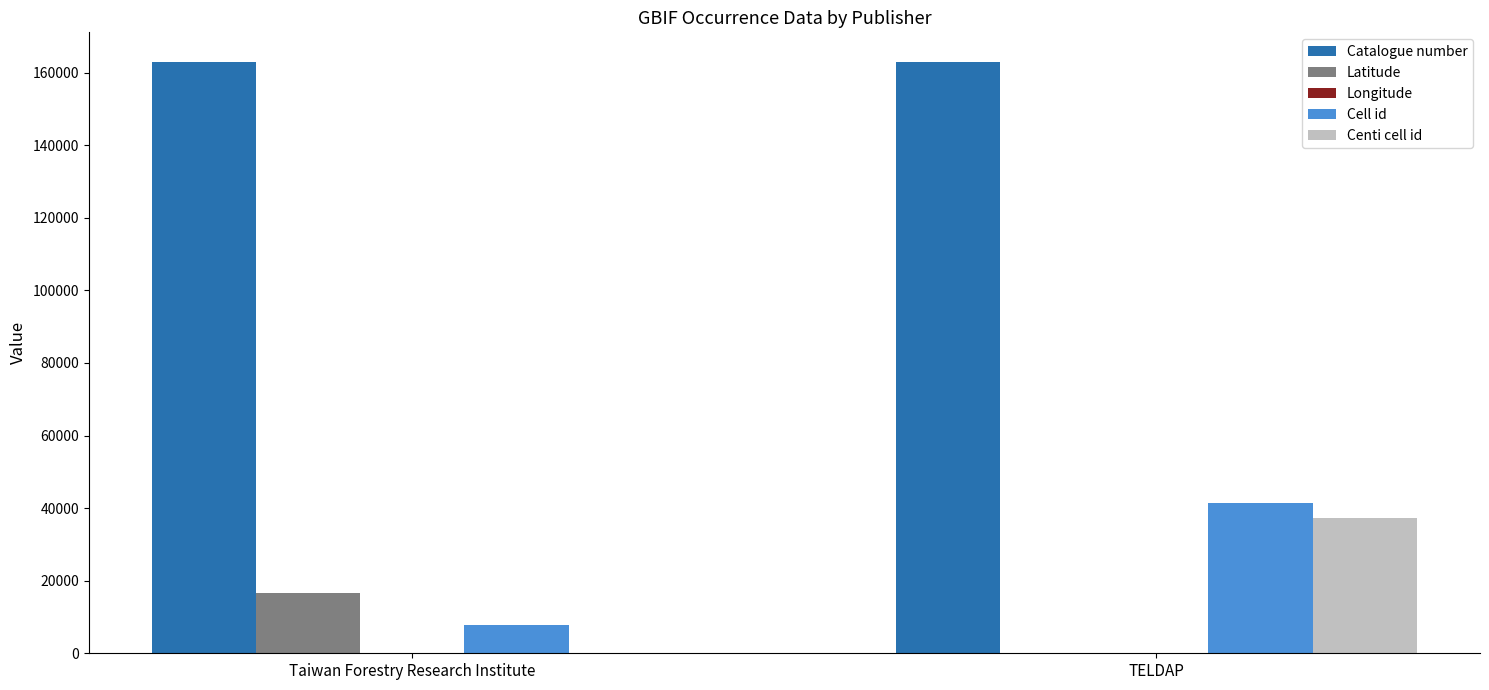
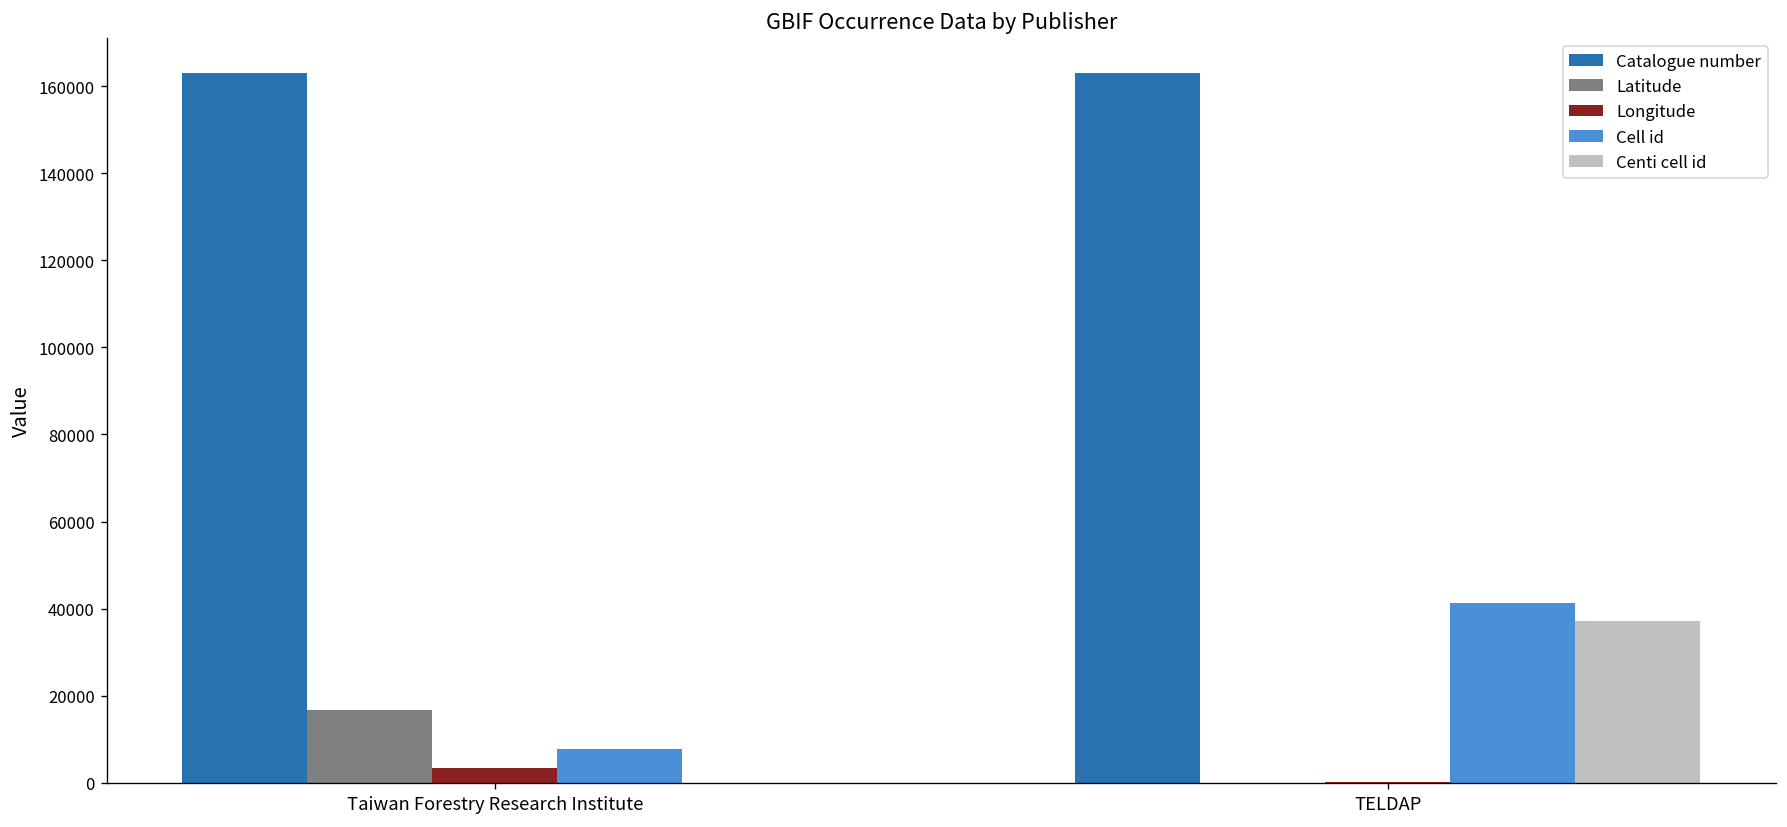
Longitude, Taiwan Forestry Research Institute: 0 -> 3000
